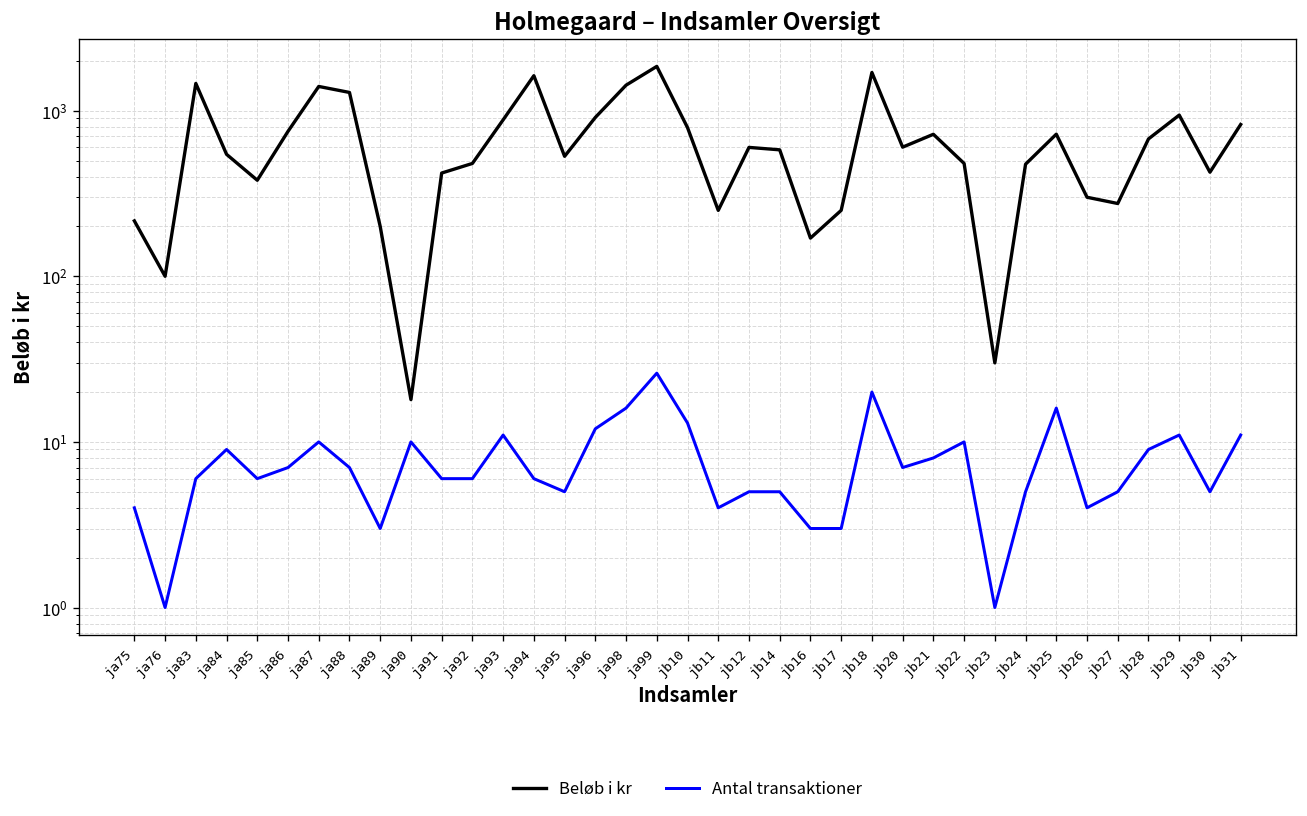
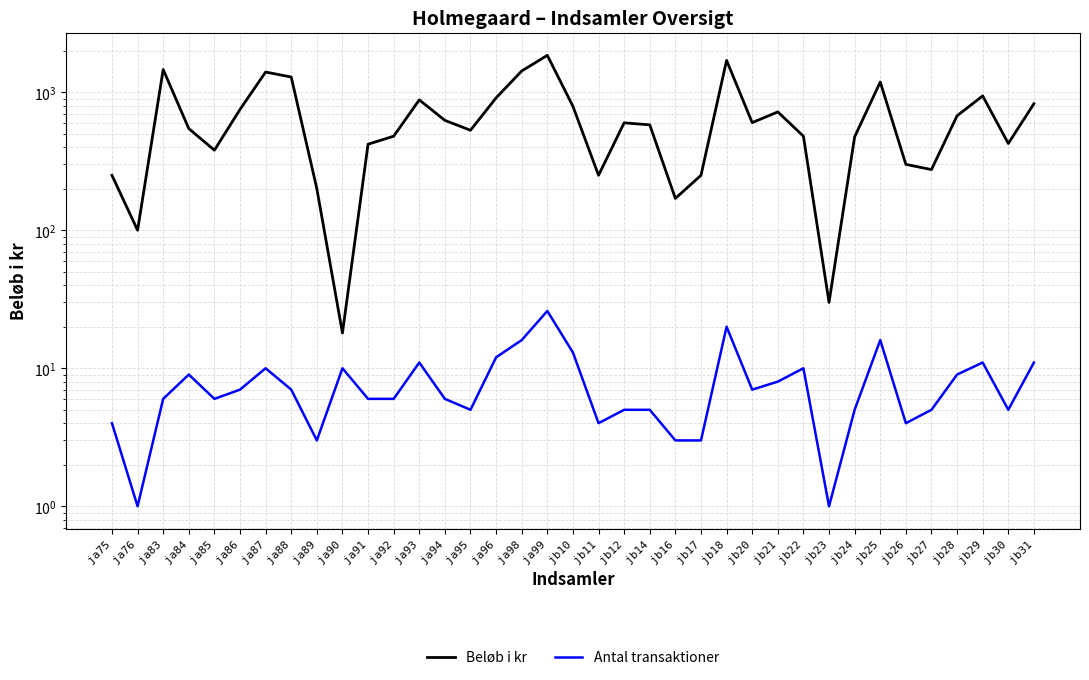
Beløb i kr, ja75: 220 -> 250
Beløb i kr, ja94: 1600 -> 600
Beløb i kr, jb25: 700 -> 1200
